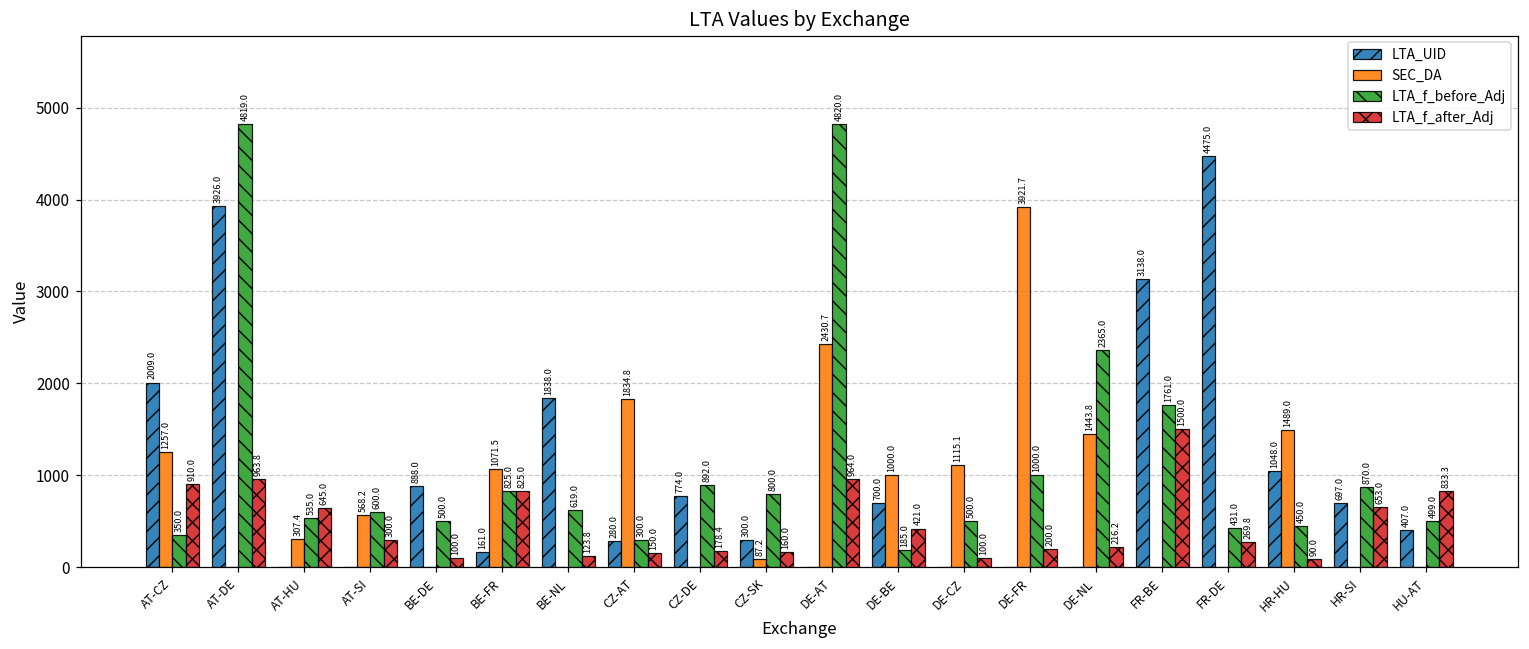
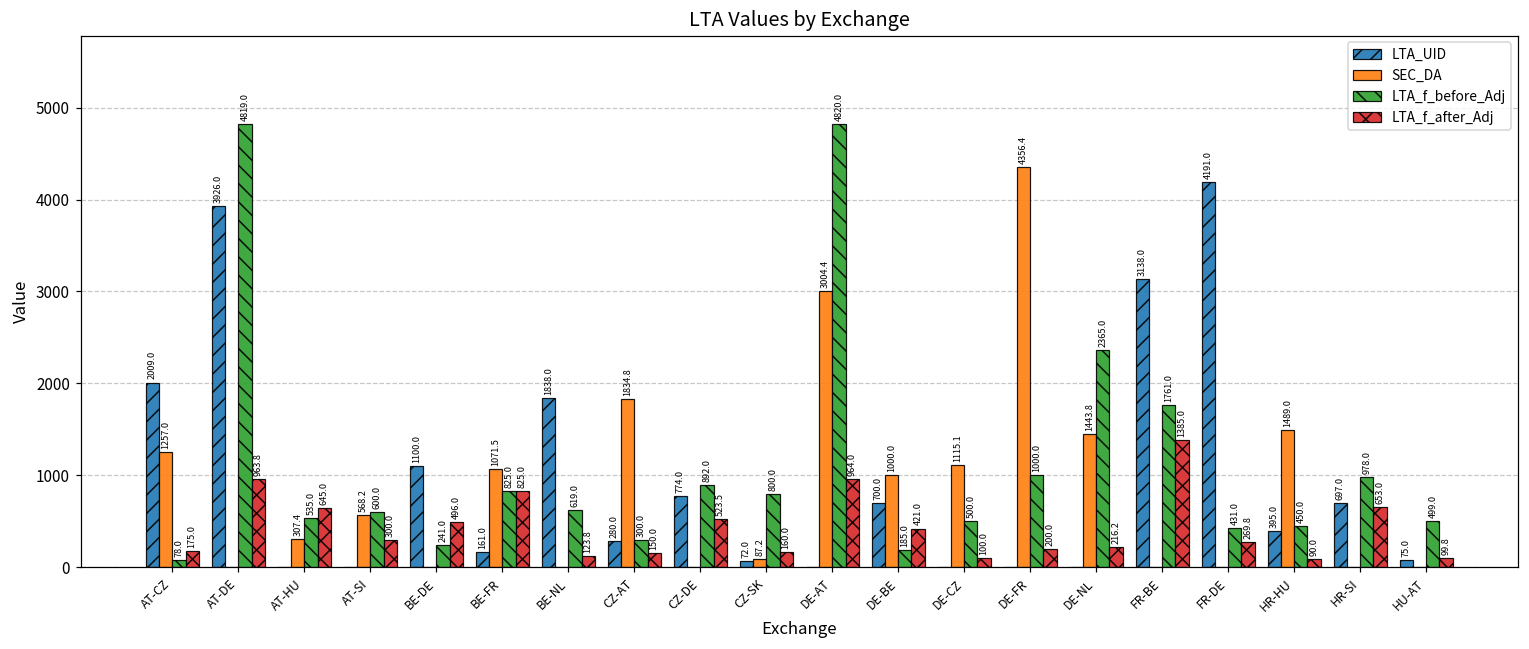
LTA_f_before_Adj, AT-CZ: 350.0 -> 78.0
LTA_f_after_Adj, AT-CZ: 910.0 -> 175.0
LTA_UID, BE-DE: 888.0 -> 1100.0
LTA_f_before_Adj, BE-DE: 500.0 -> 241.0
LTA_f_after_Adj, BE-DE: 100.0 -> 496.0
LTA_f_after_Adj, CZ-DE: 178.4 -> 523.5
LTA_UID, CZ-SK: 300.0 -> 72.0
SEC_DA, DE-AT: 2430.7 -> 3004.4
SEC_DA, DE-FR: 3921.7 -> 4356.4
LTA_f_after_Adj, FR-BE: 1500.0 -> 1385.0
LTA_UID, FR-DE: 4475.0 -> 4191.0
LTA_UID, HR-HU: 1048.0 -> 395.0
LTA_f_before_Adj, HR-SI: 870.0 -> 978.0
LTA_UID, HU-AT: 407.0 -> 75.0
LTA_f_after_Adj, HU-AT: 833.3 -> 99.8
